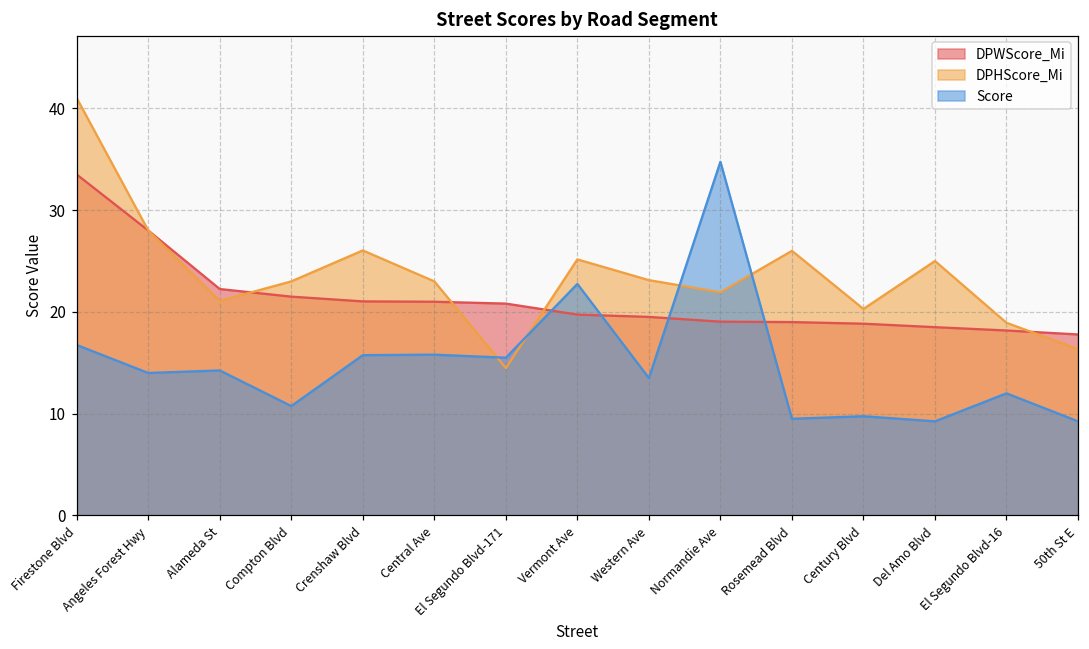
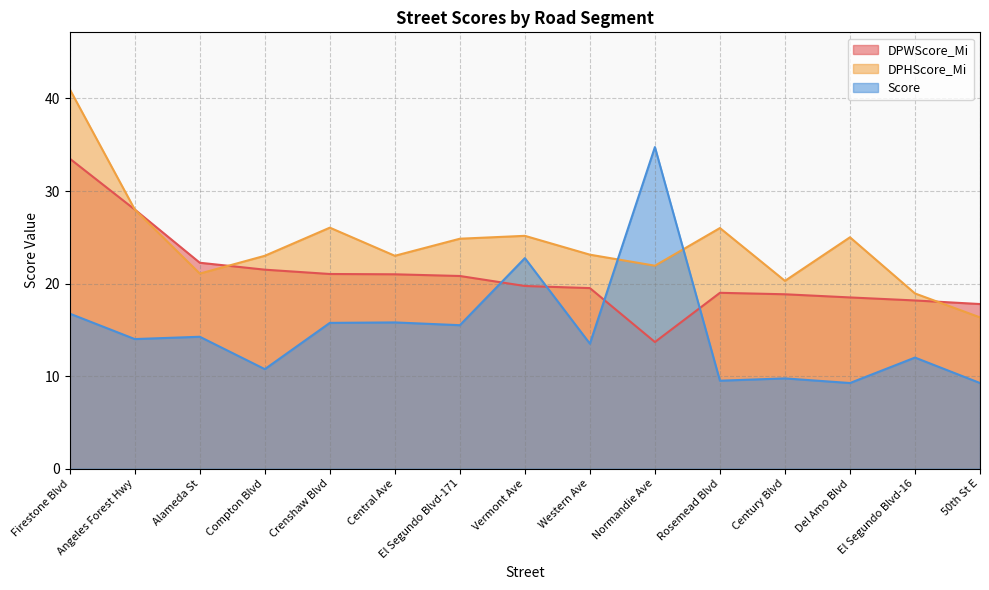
DPHScore_Mi, El Segundo Blvd-171: 14 -> 25
DPWScore_Mi, Normandie Ave: 19 -> 14
